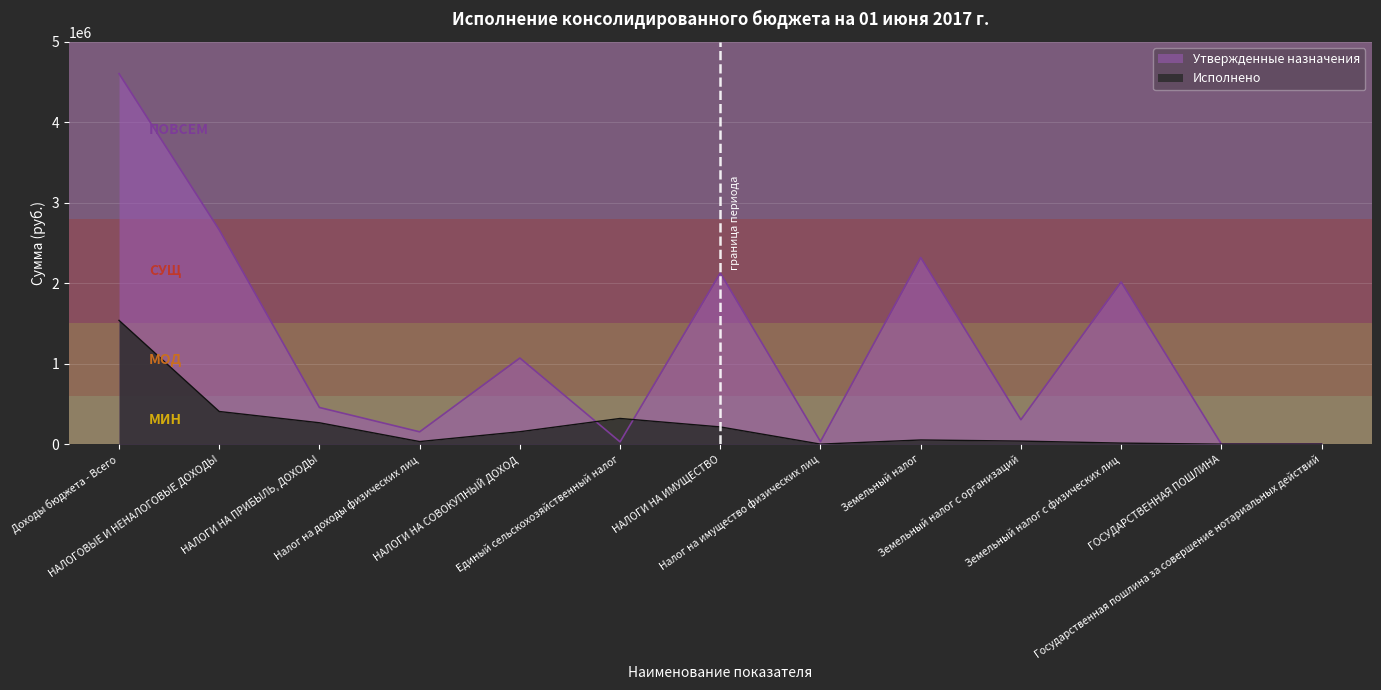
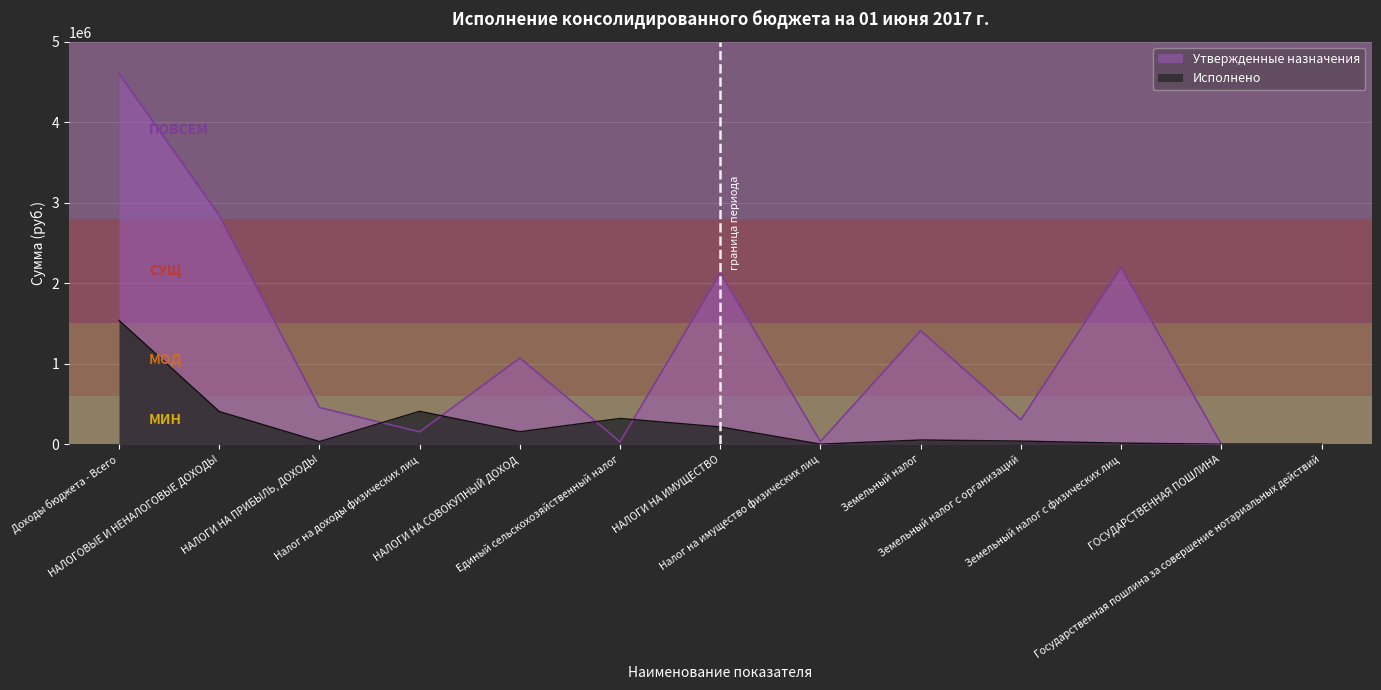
Утвержденные назначения, НАЛОГОВЫЕ И НЕНАЛОГОВЫЕ ДОХОДЫ: 2700000 -> 2800000
Исполнено, НАЛОГИ НА ПРИБЫЛЬ, ДОХОДЫ: 300000 -> 0
Исполнено, Налог на доходы физических лиц: 0 -> 400000
Утвержденные назначения, Земельный налог: 2300000 -> 1400000
Утвержденные назначения, Земельный налог с физических лиц: 2000000 -> 2200000
